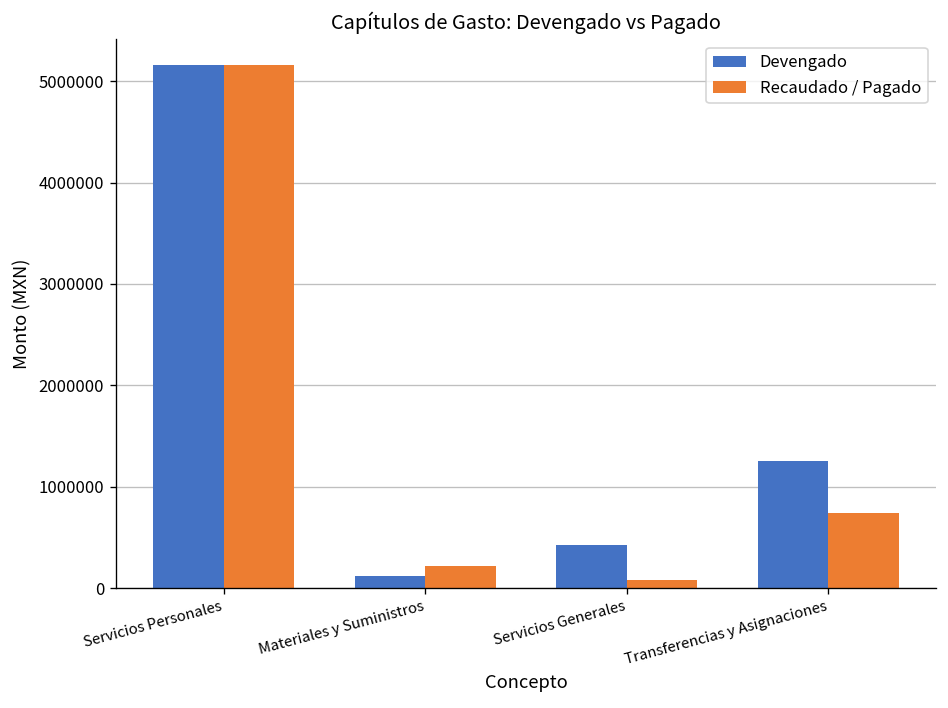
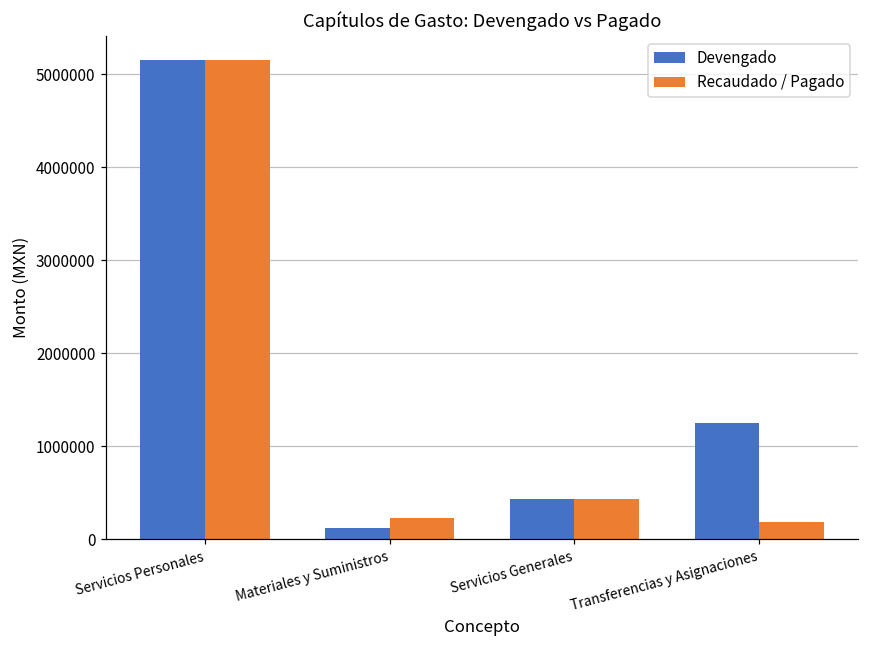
Recaudado / Pagado, Servicios Generales: 100000 -> 400000
Recaudado / Pagado, Transferencias y Asignaciones: 700000 -> 200000
